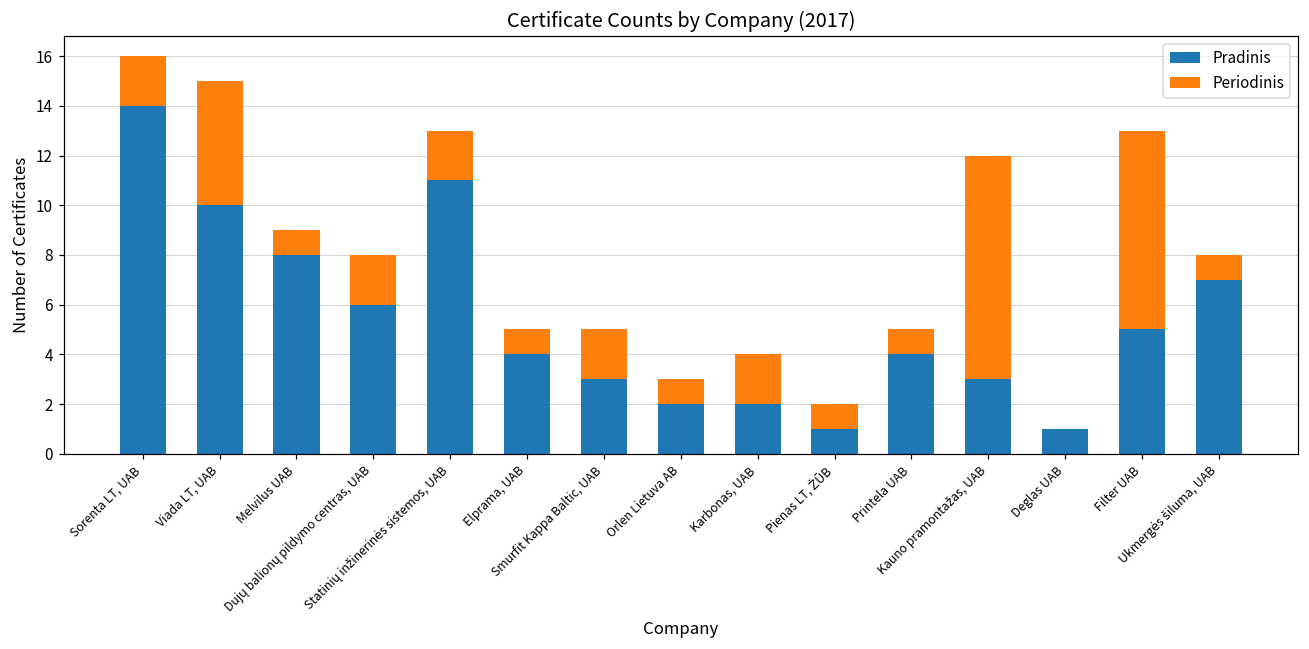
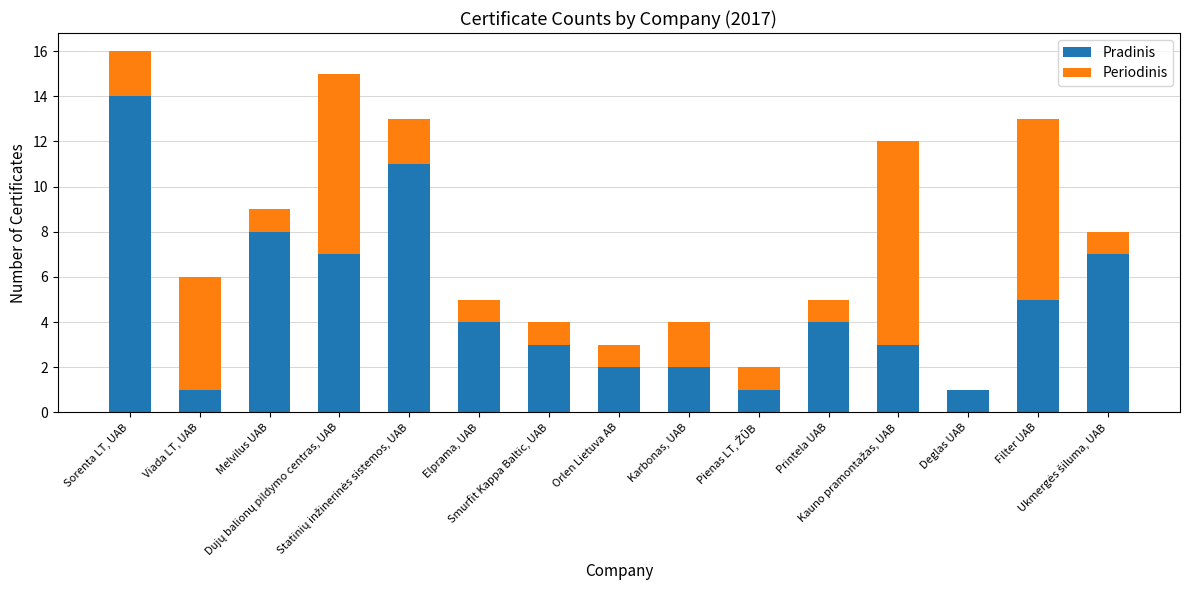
Pradinis, Viada LT, UAB: 10 -> 1
Pradinis, Dujų balionų pildymo centras, UAB: 6 -> 7
Periodinis, Dujų balionų pildymo centras, UAB: 2 -> 8
Periodinis, Smurfit Kappa Baltic, UAB: 2 -> 1
